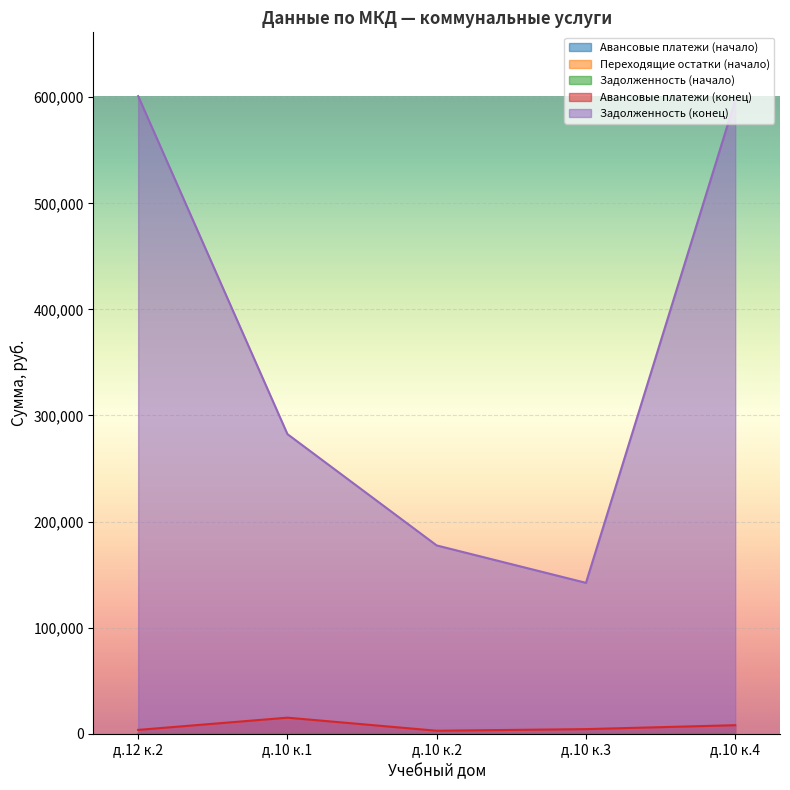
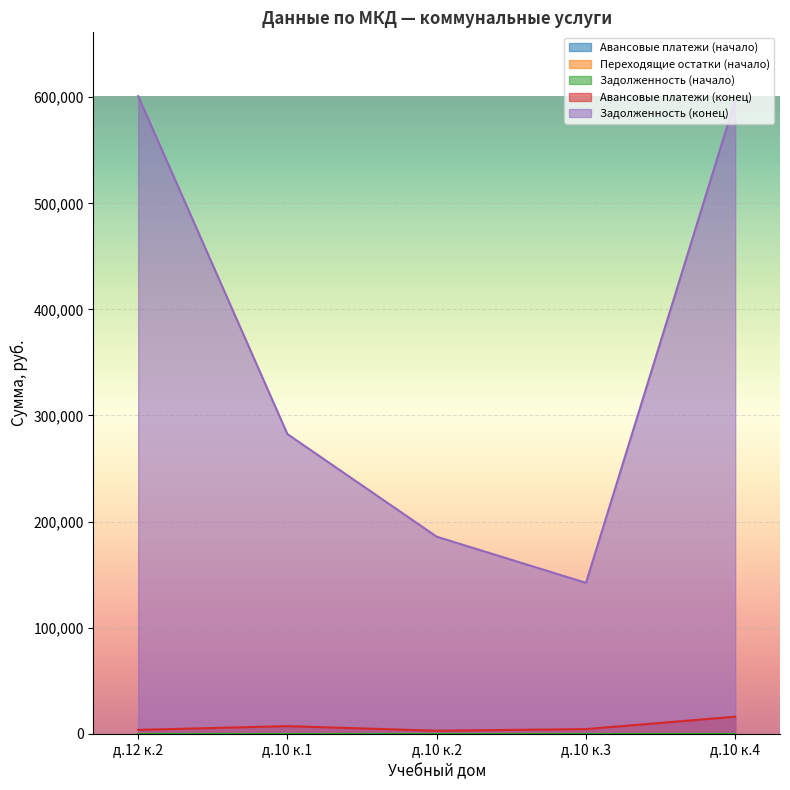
Авансовые платежи (конец), д.10 к.1: 15,000 -> 7,000
Задолженность (конец), д.10 к.2: 178,000 -> 186,000
Авансовые платежи (конец), д.10 к.4: 8,000 -> 16,000
